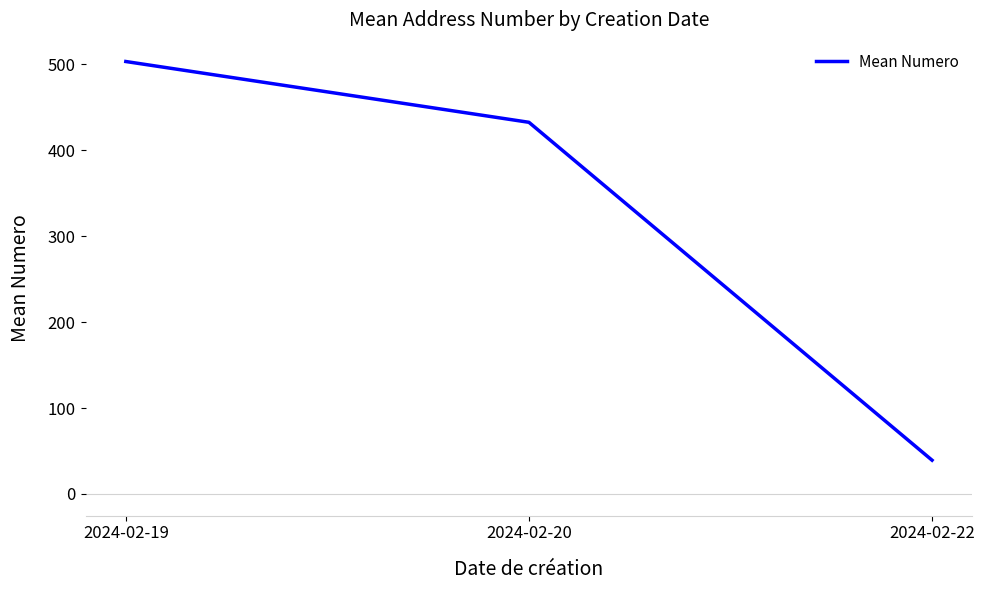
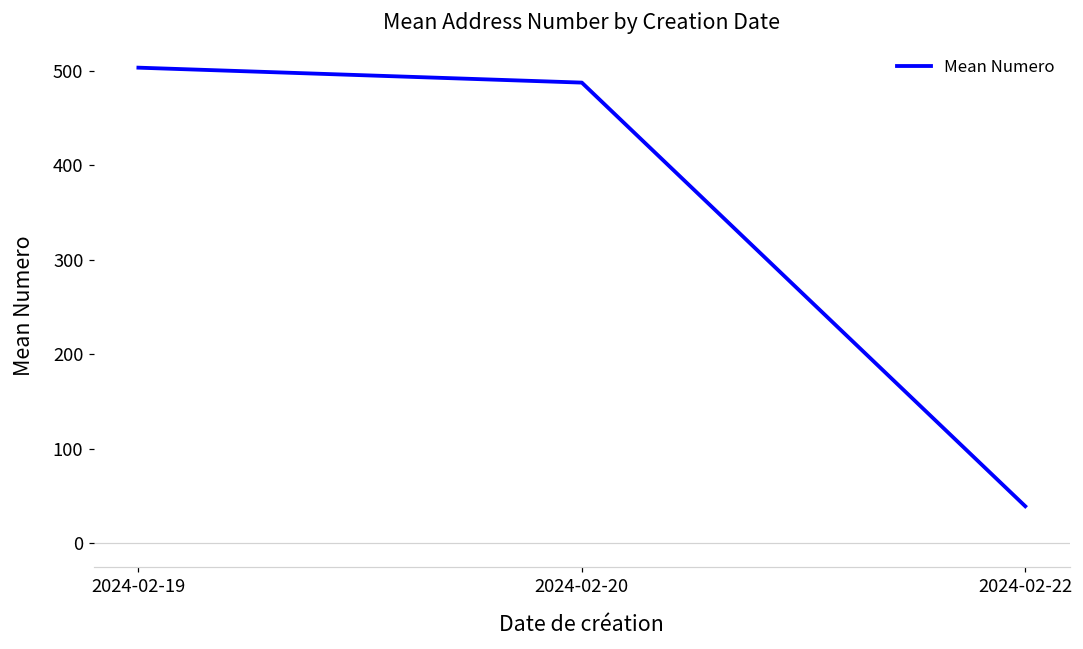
2024-02-20: 430 -> 490
